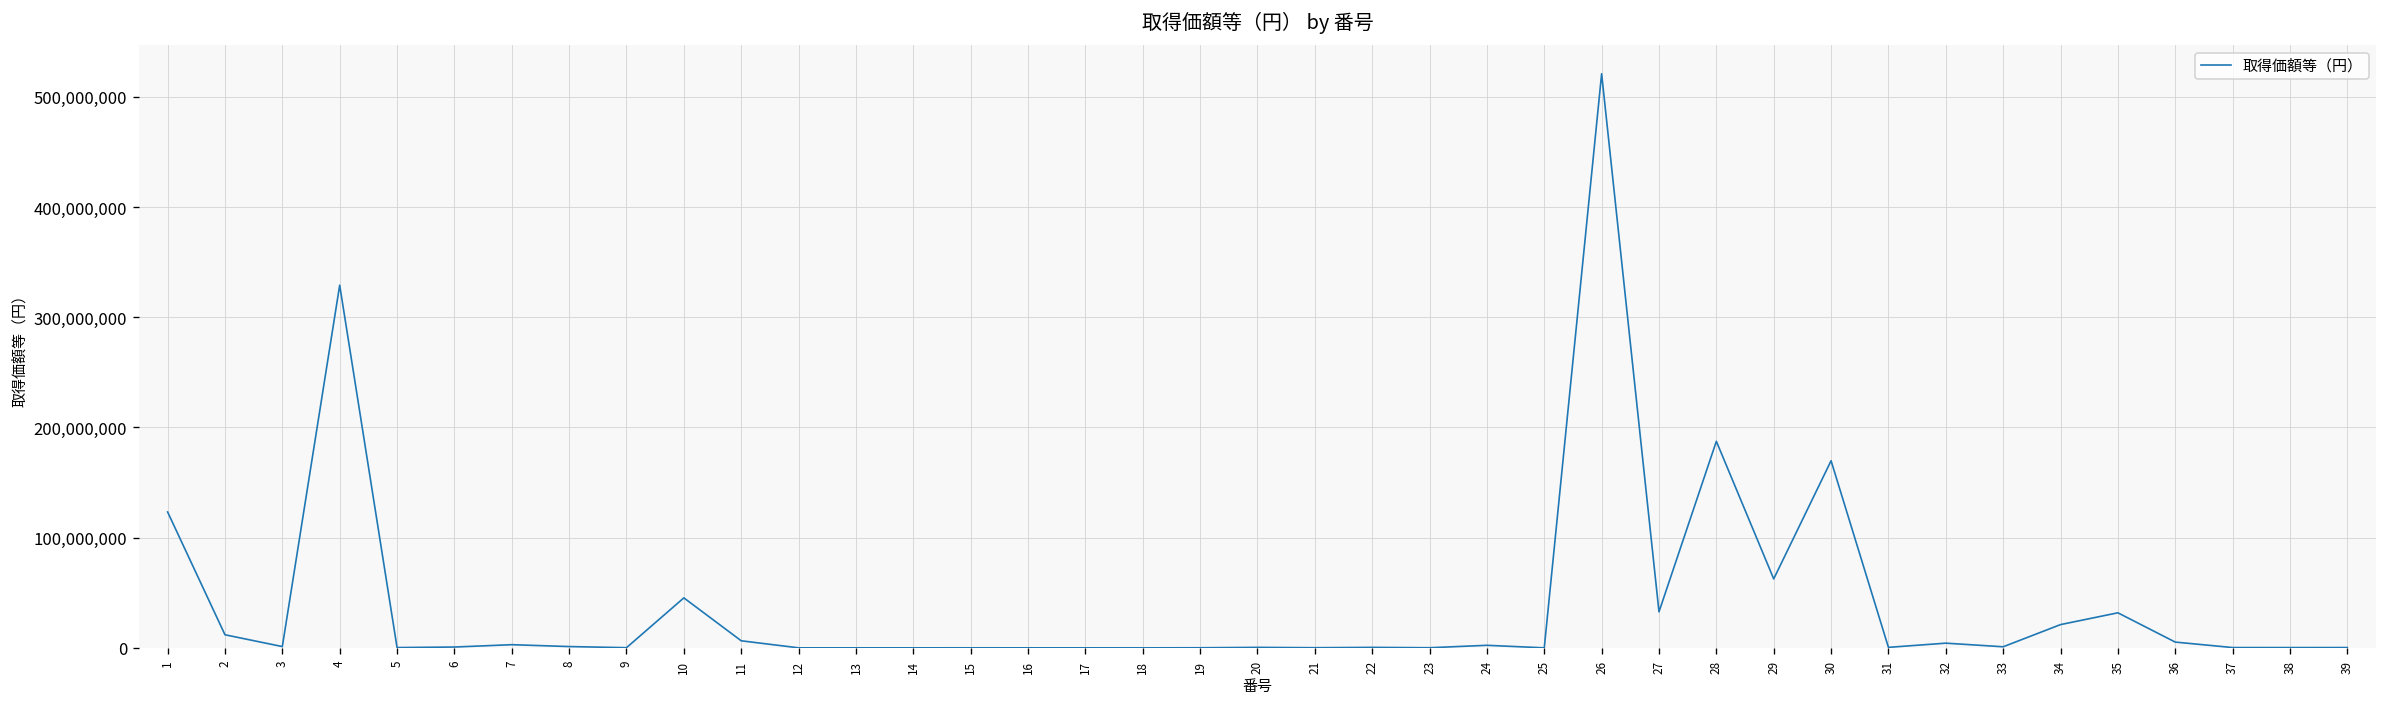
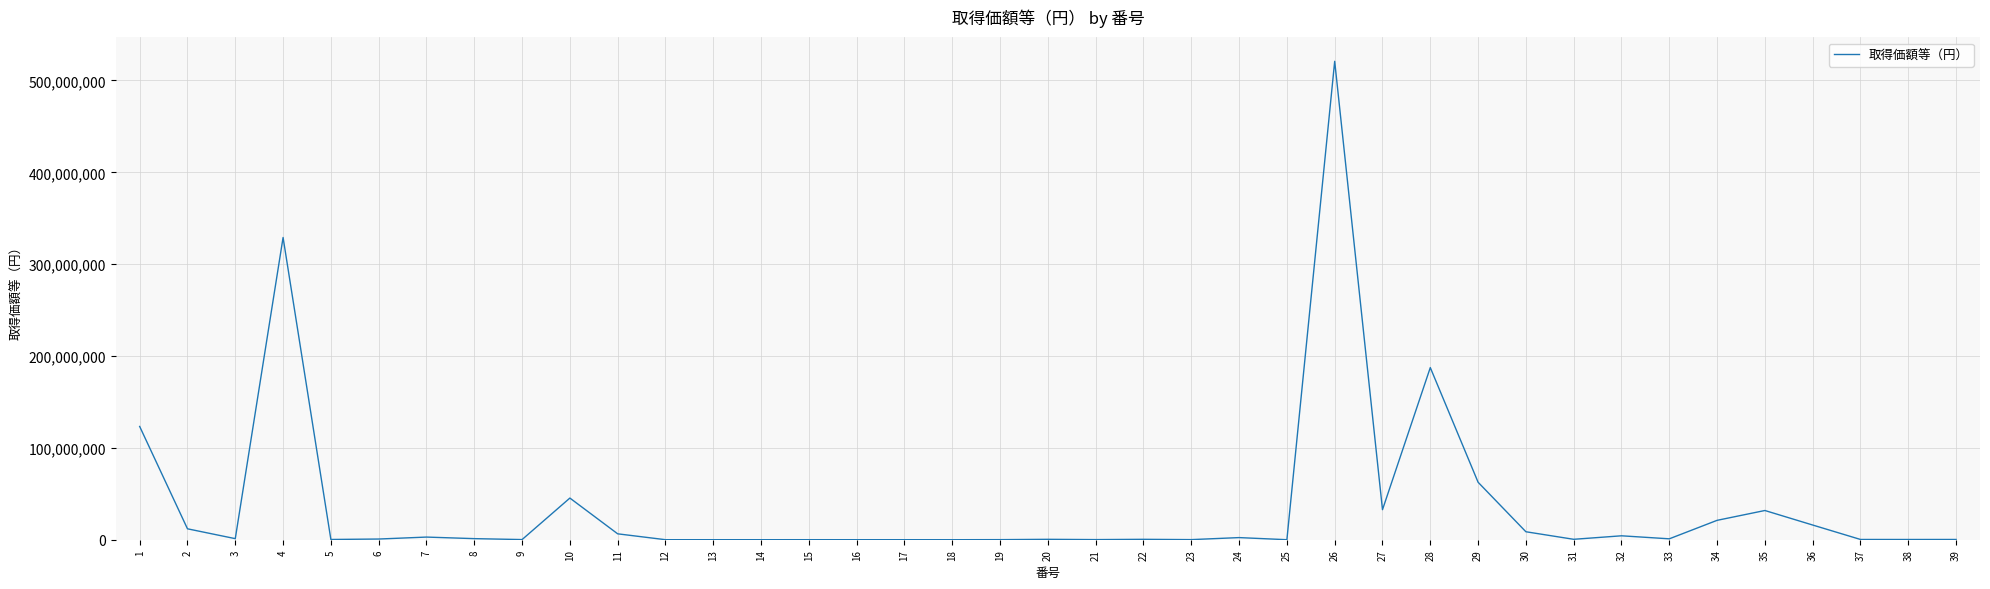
30: 170,000,000 -> 10,000,000
36: 10,000,000 -> 20,000,000
